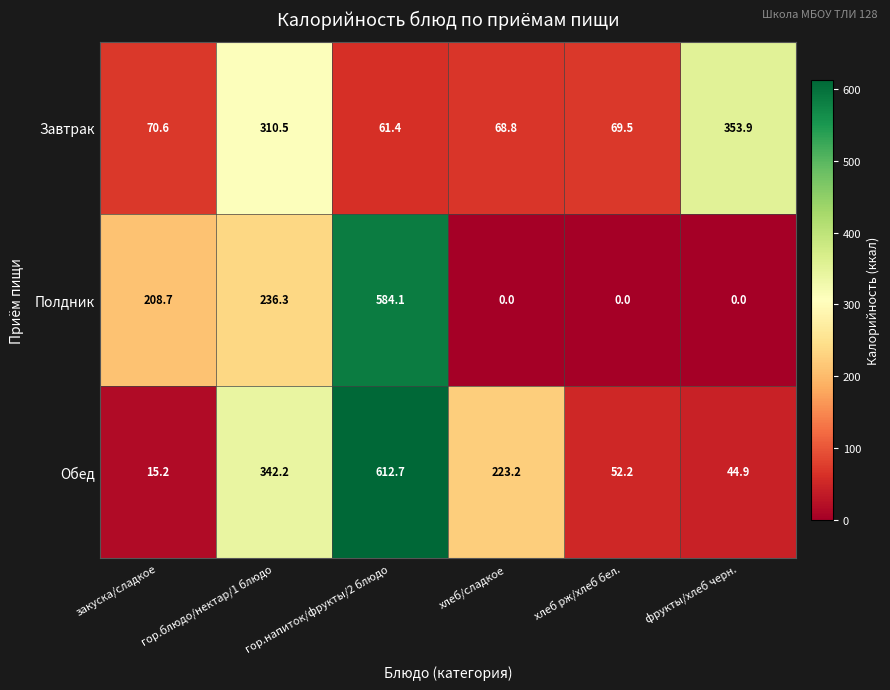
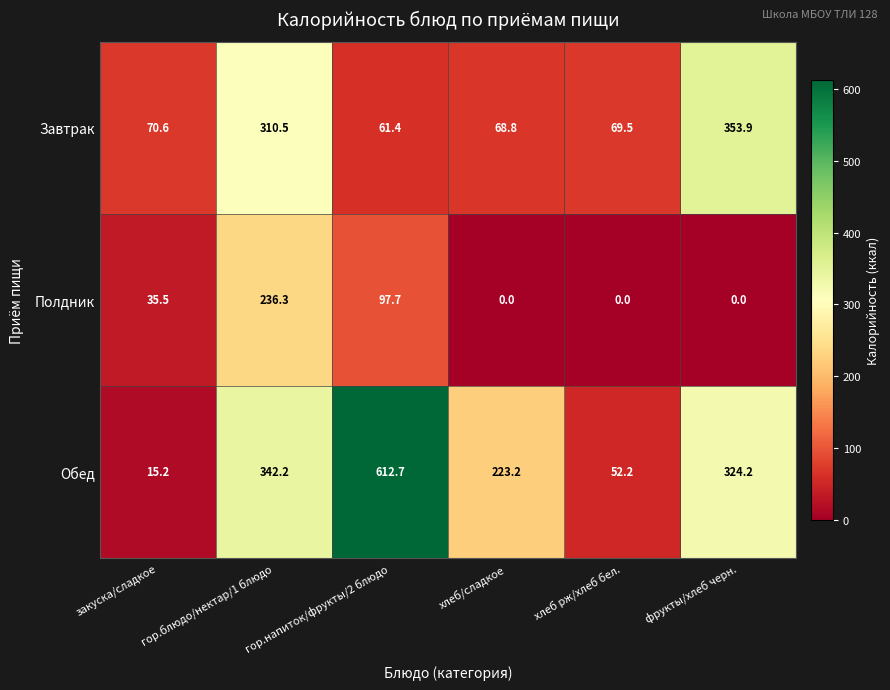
Полдник, закуска/сладкое: 208.7 -> 35.5
Полдник, гор.напиток/фрукты/2 блюдо: 584.1 -> 97.7
Обед, фрукты/хлеб черн.: 44.9 -> 324.2
